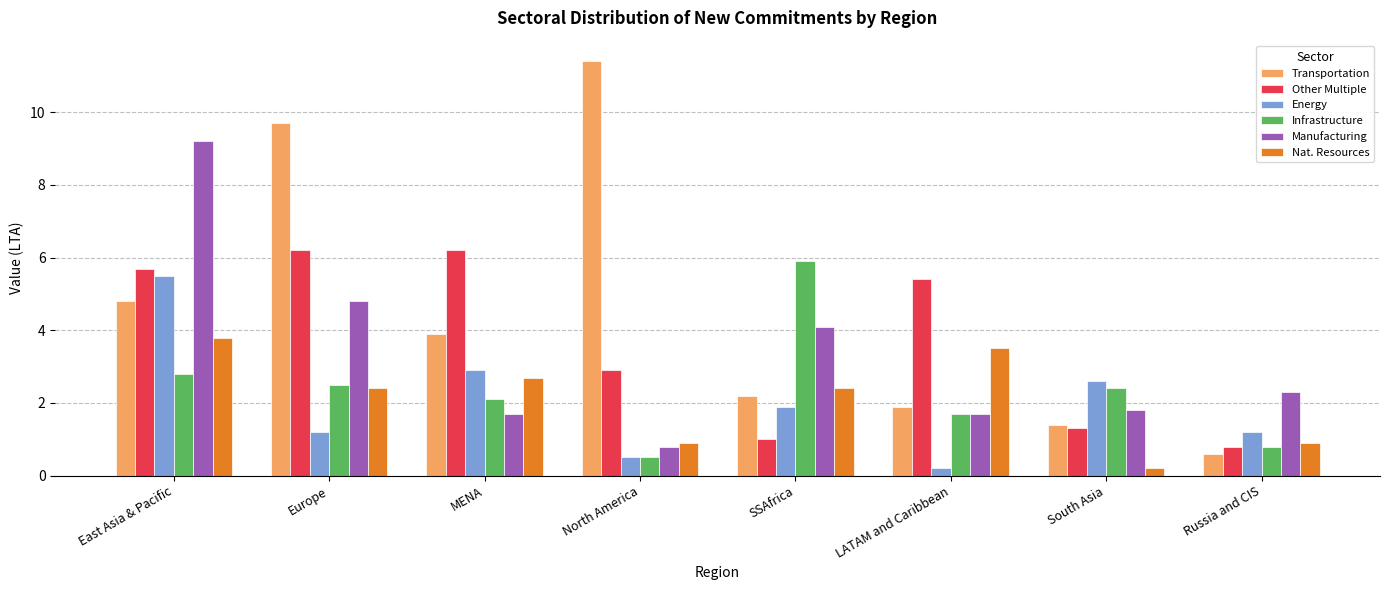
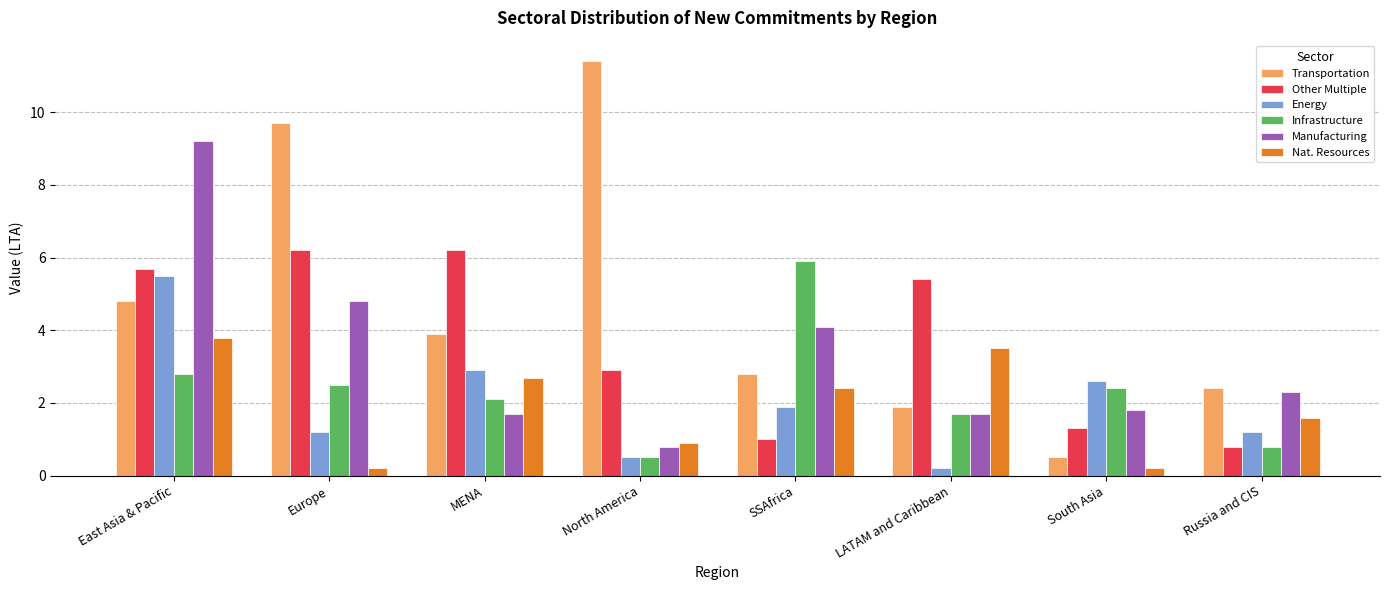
Nat. Resources, Europe: 2.4 -> 0.2
Transportation, SSAfrica: 2.2 -> 2.8
Transportation, South Asia: 1.4 -> 0.5
Transportation, Russia and CIS: 0.6 -> 2.4
Nat. Resources, Russia and CIS: 0.9 -> 1.6
